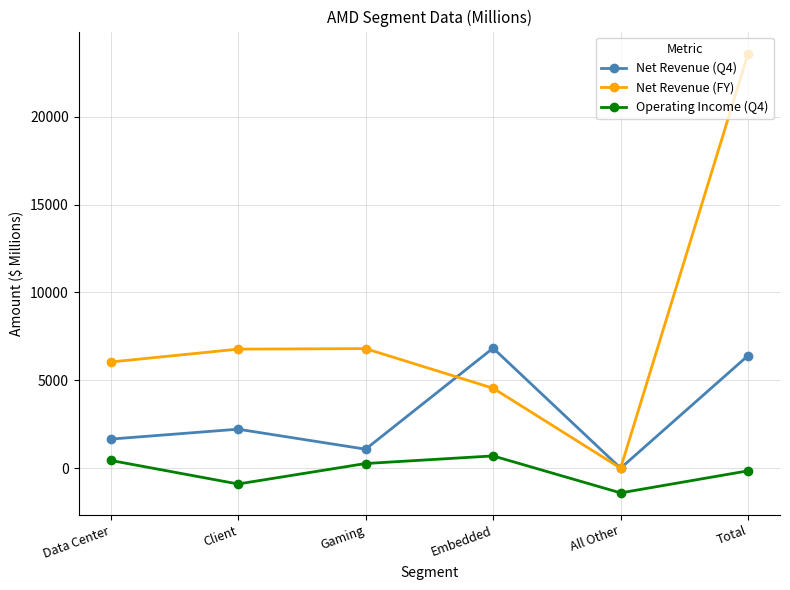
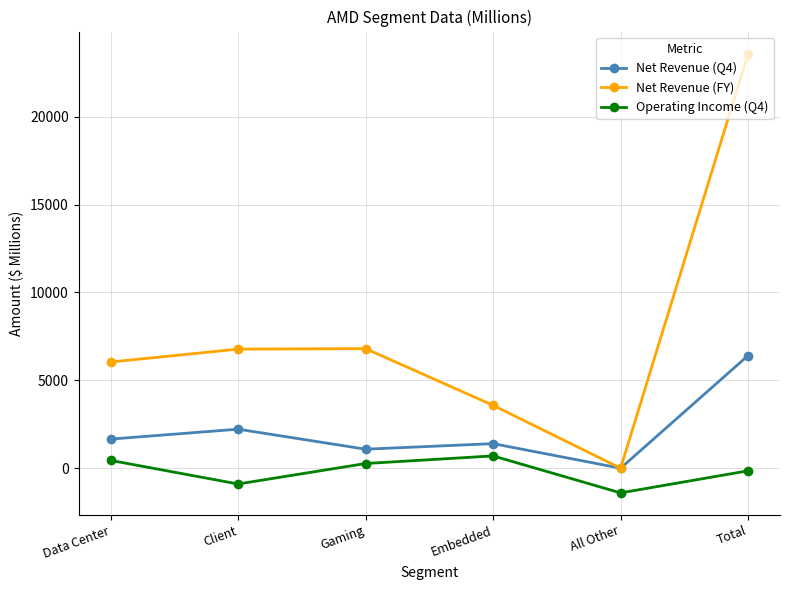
Net Revenue (Q4), Embedded: 6800 -> 1400
Net Revenue (FY), Embedded: 4600 -> 3600
